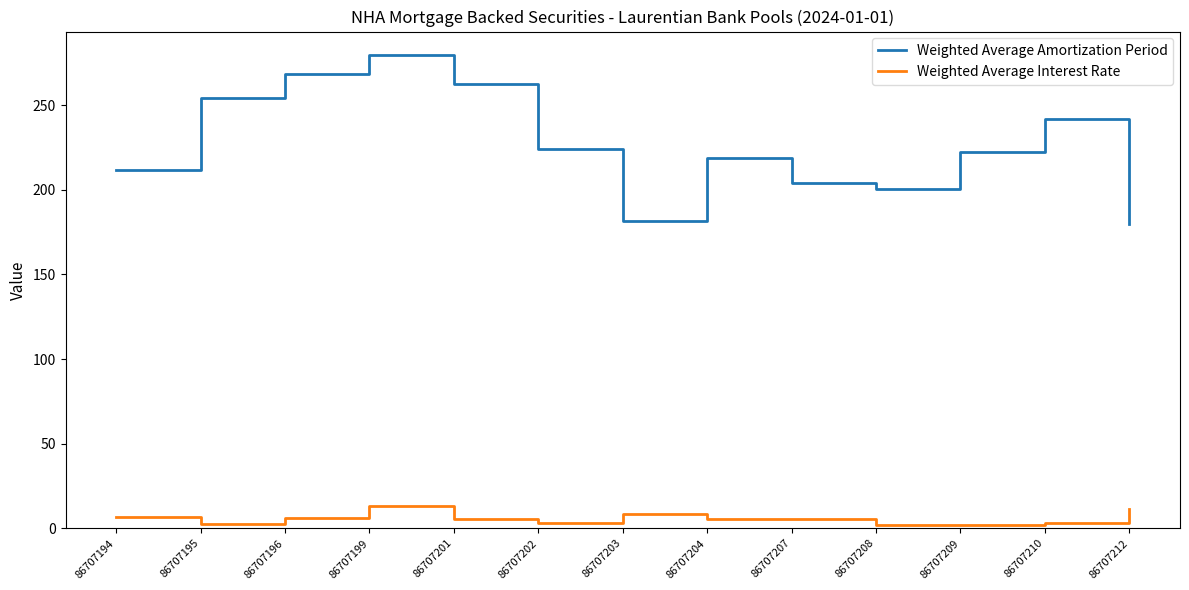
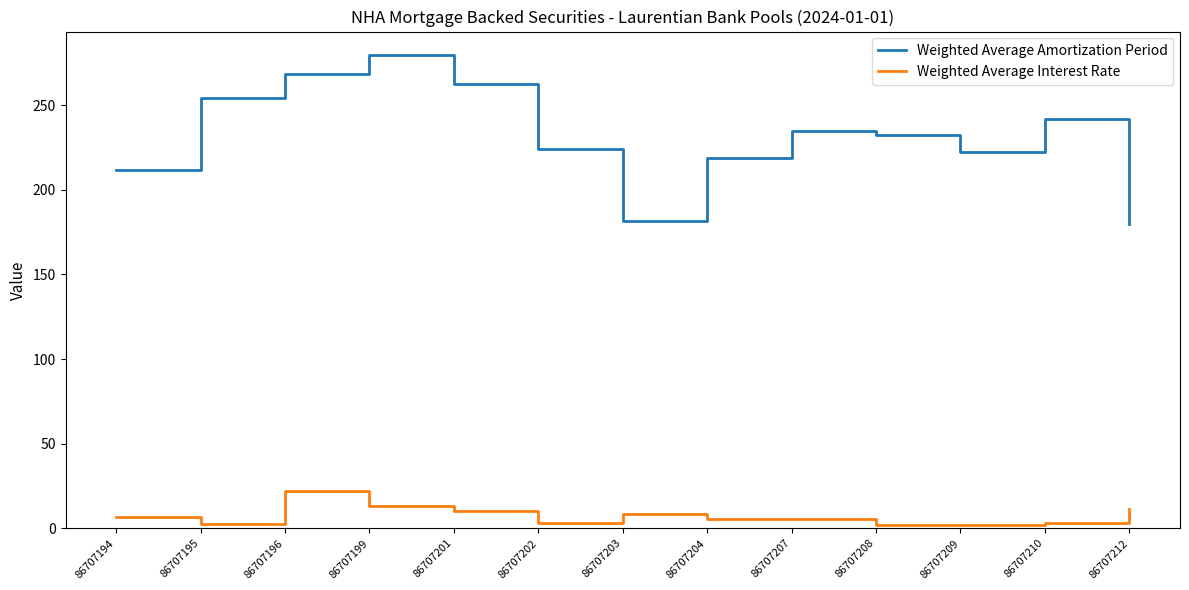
Weighted Average Interest Rate, 86707196: 6 -> 22
Weighted Average Interest Rate, 86707201: 6 -> 10
Weighted Average Amortization Period, 86707207: 204 -> 235
Weighted Average Amortization Period, 86707208: 200 -> 232
